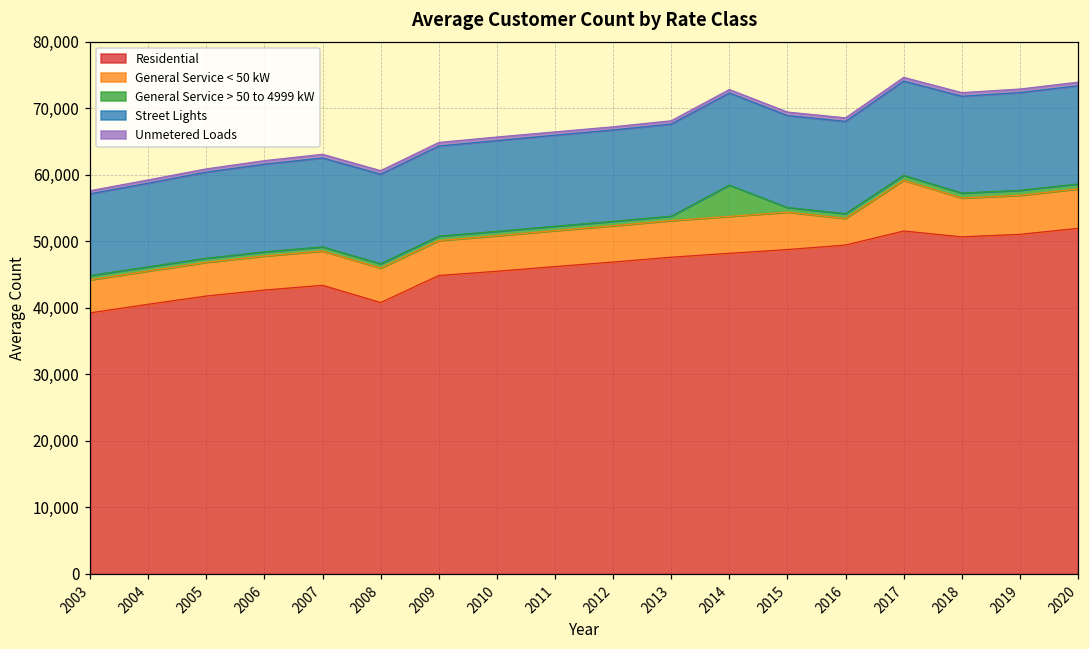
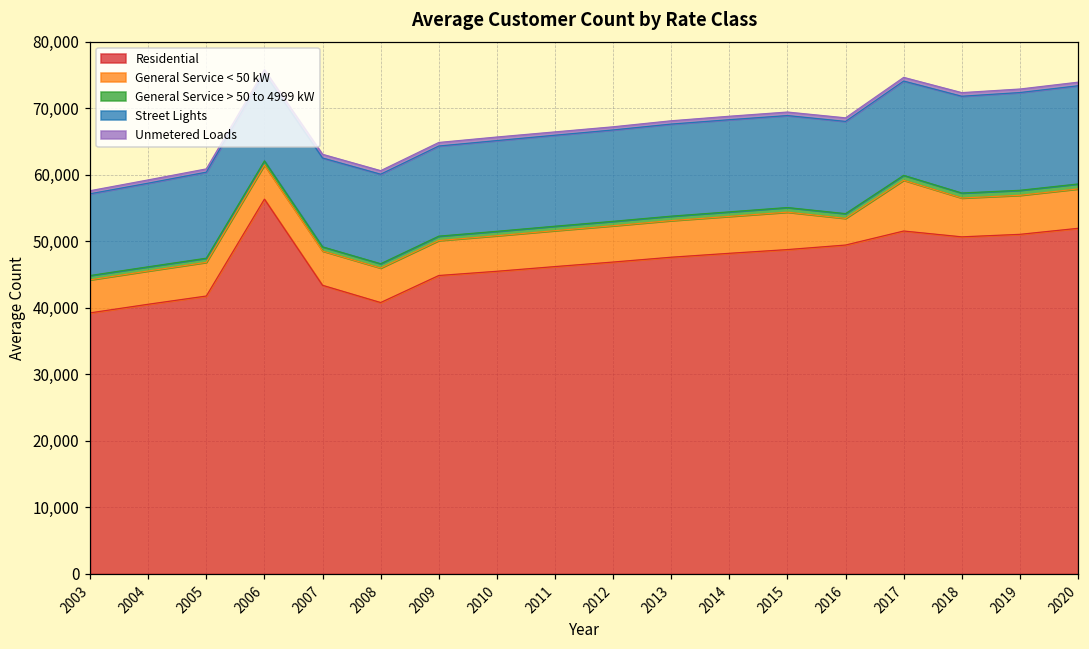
Residential, 2006: 43,000 -> 56,000
General Service > 50 to 4999 kW, 2014: 5,000 -> 1,000
